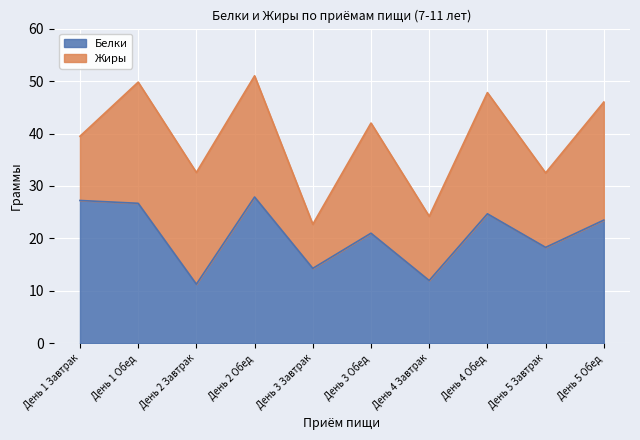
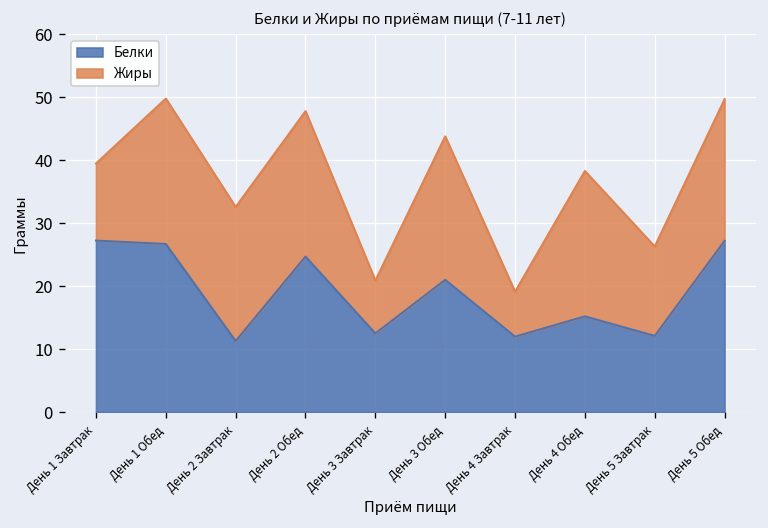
Белки, День 2 Обед: 28 -> 25
Белки, День 3 Завтрак: 14 -> 13
Жиры, День 3 Обед: 21 -> 23
Жиры, День 4 Завтрак: 12 -> 7
Белки, День 4 Обед: 25 -> 15
Белки, День 5 Завтрак: 18 -> 12
Белки, День 5 Обед: 24 -> 27
